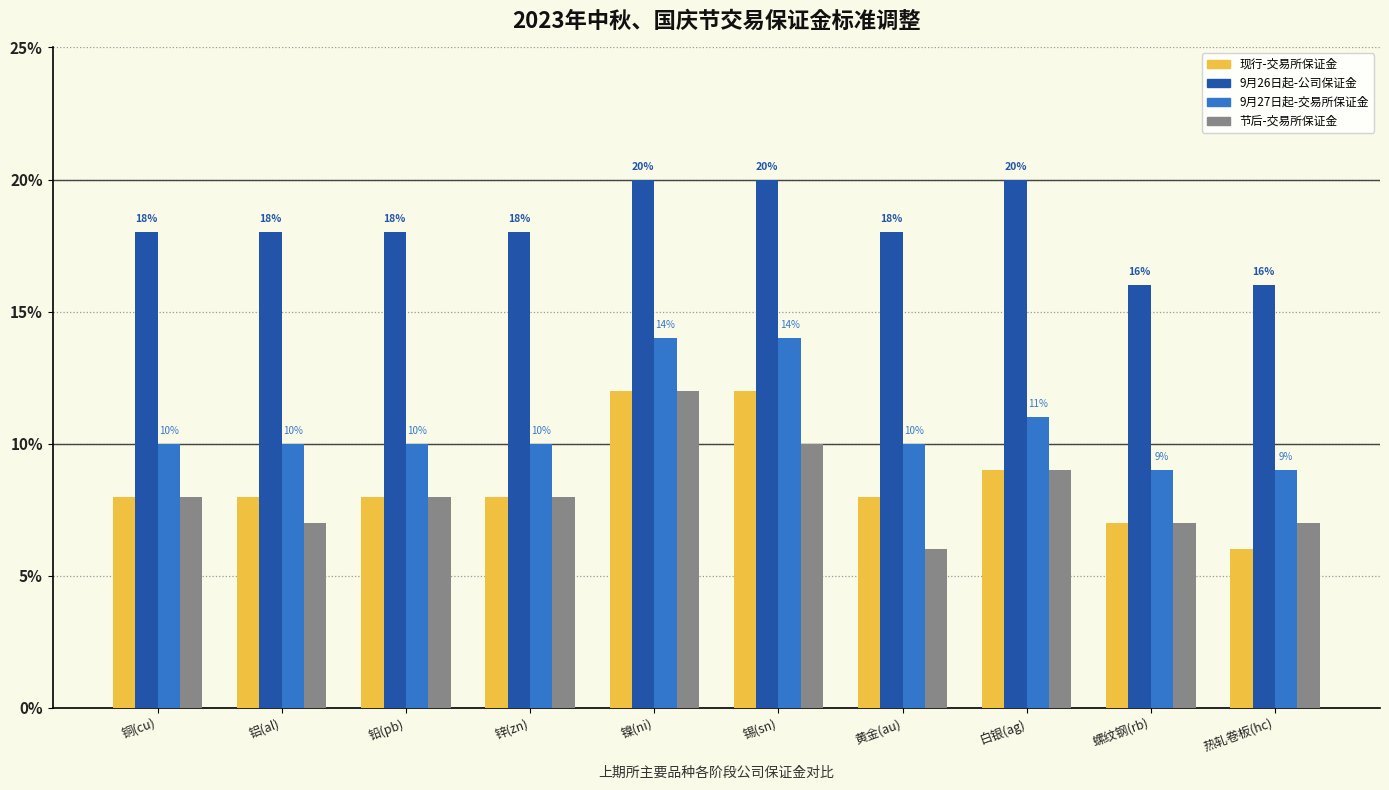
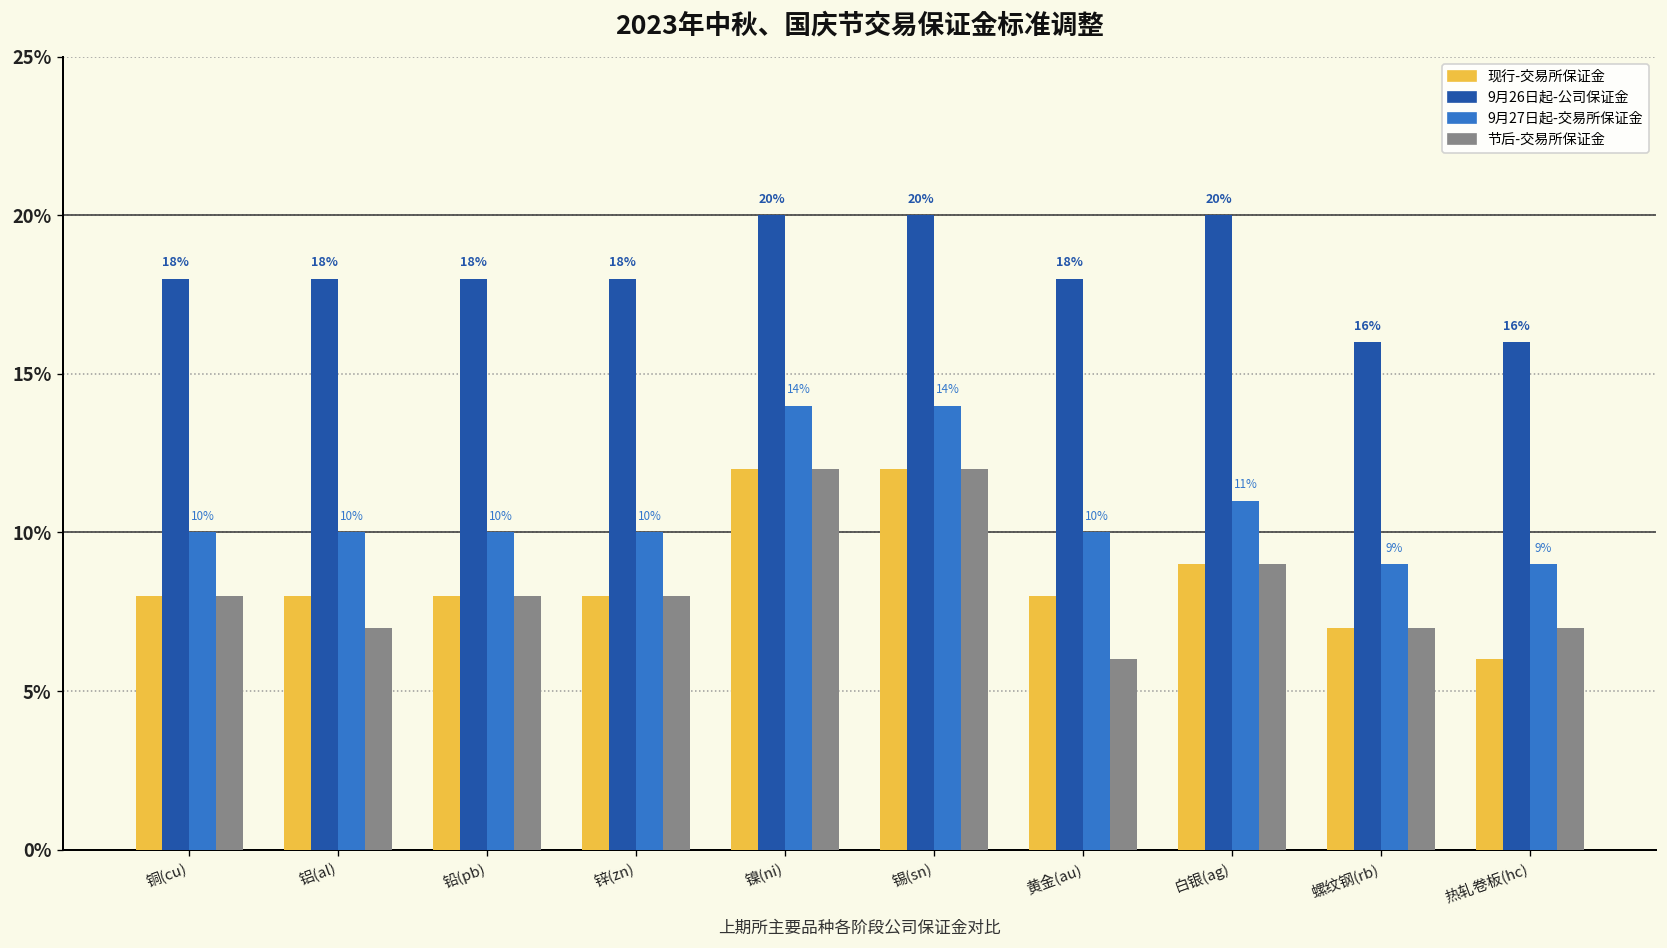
节后-交易所保证金, 锡(sn): 10.0% -> 12.0%
